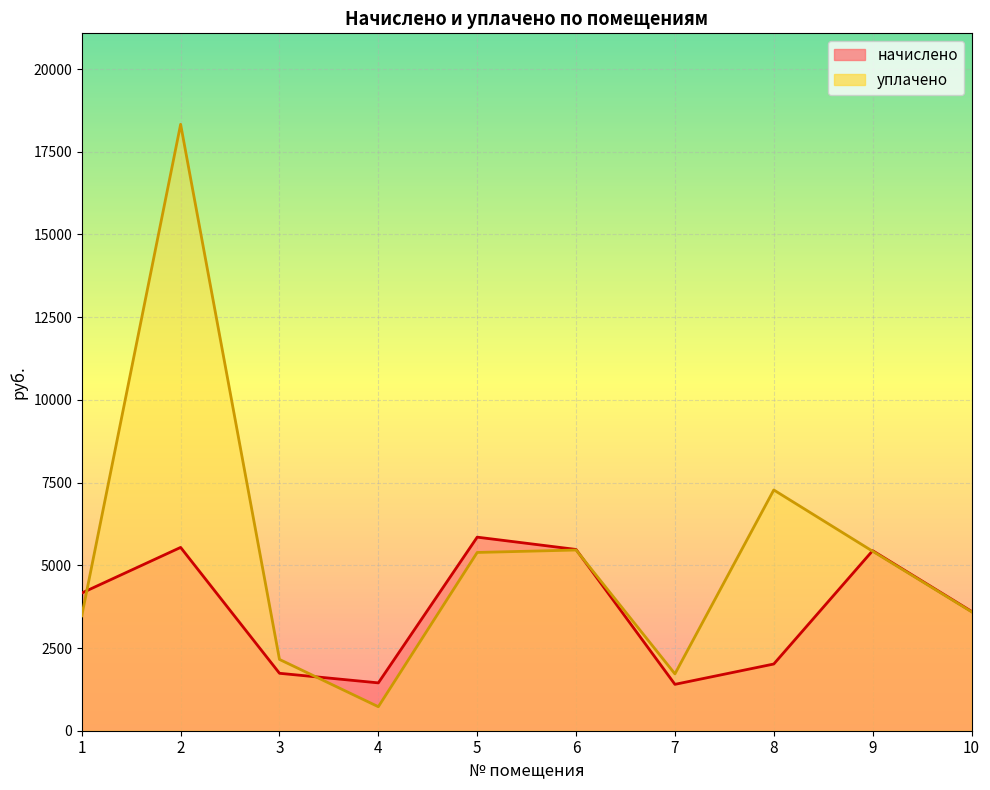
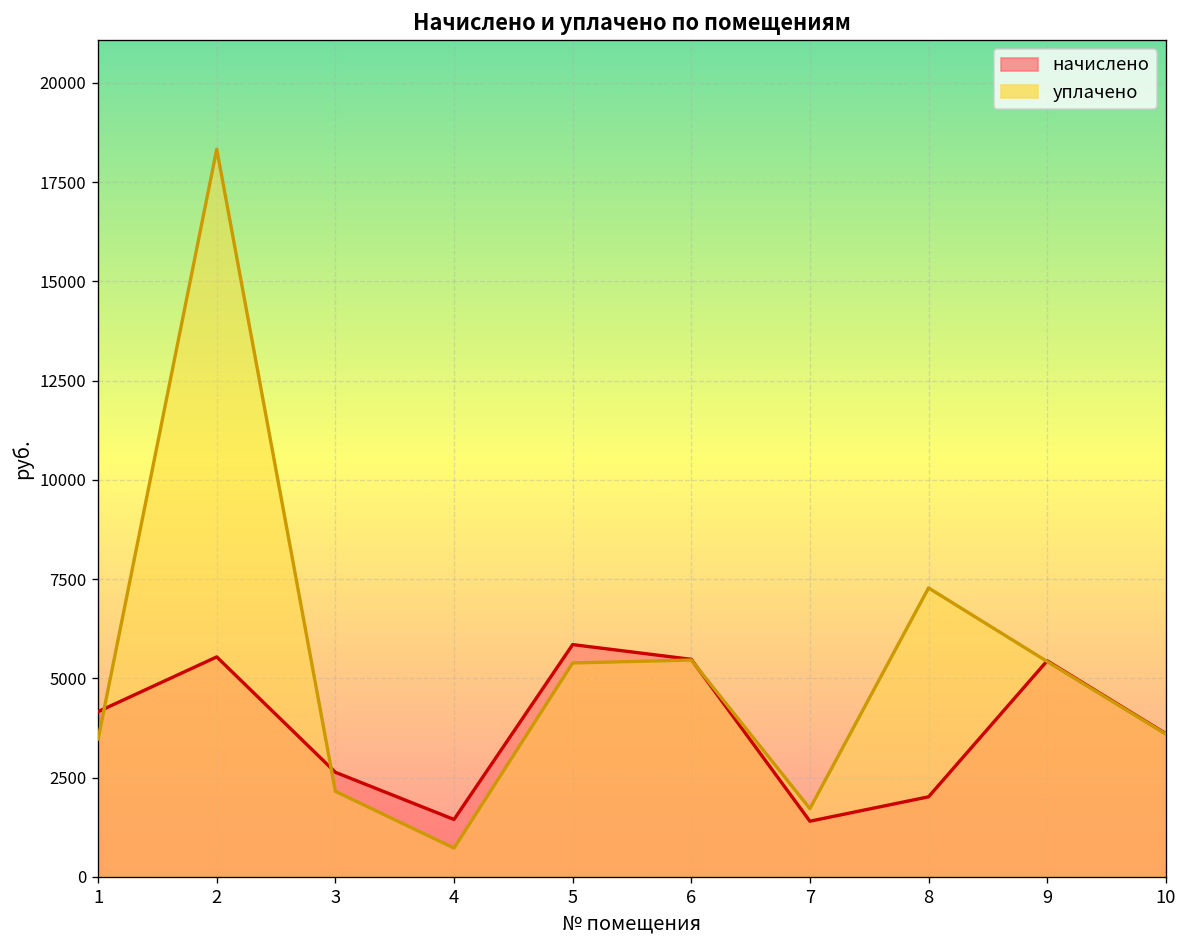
начислено, 3: 1700 -> 2600
